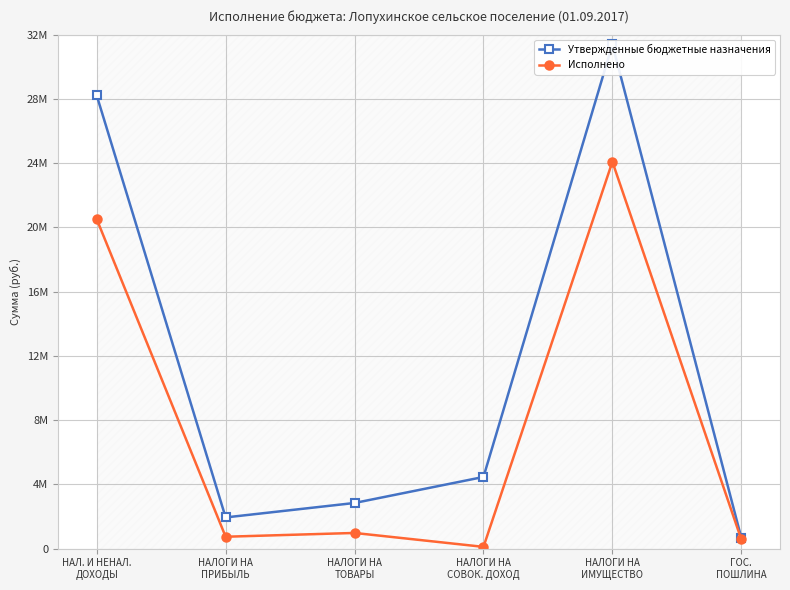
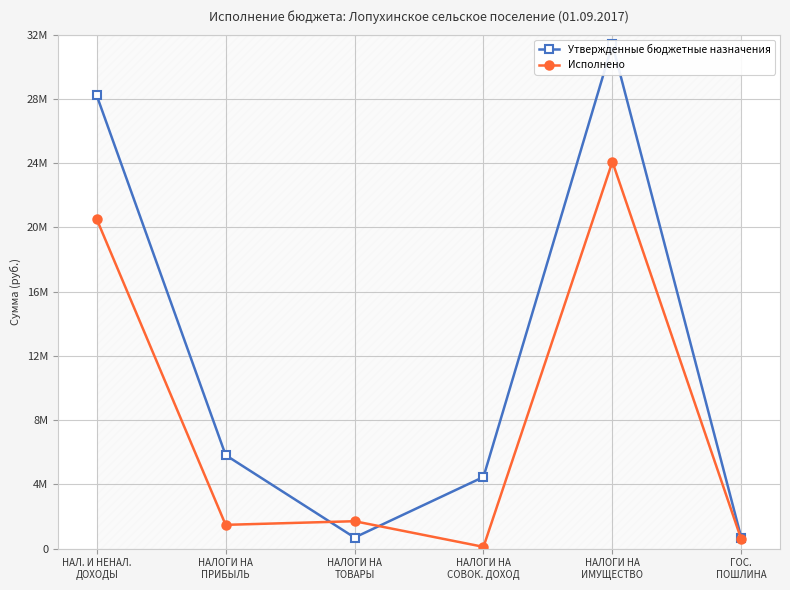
Утвержденные бюджетные назначения, НАЛОГИ НА ПРИБЫЛЬ: 1900000 -> 5800000
Исполнено, НАЛОГИ НА ПРИБЫЛЬ: 700000 -> 1500000
Утвержденные бюджетные назначения, НАЛОГИ НА ТОВАРЫ: 2800000 -> 700000
Исполнено, НАЛОГИ НА ТОВАРЫ: 1000000 -> 1700000
